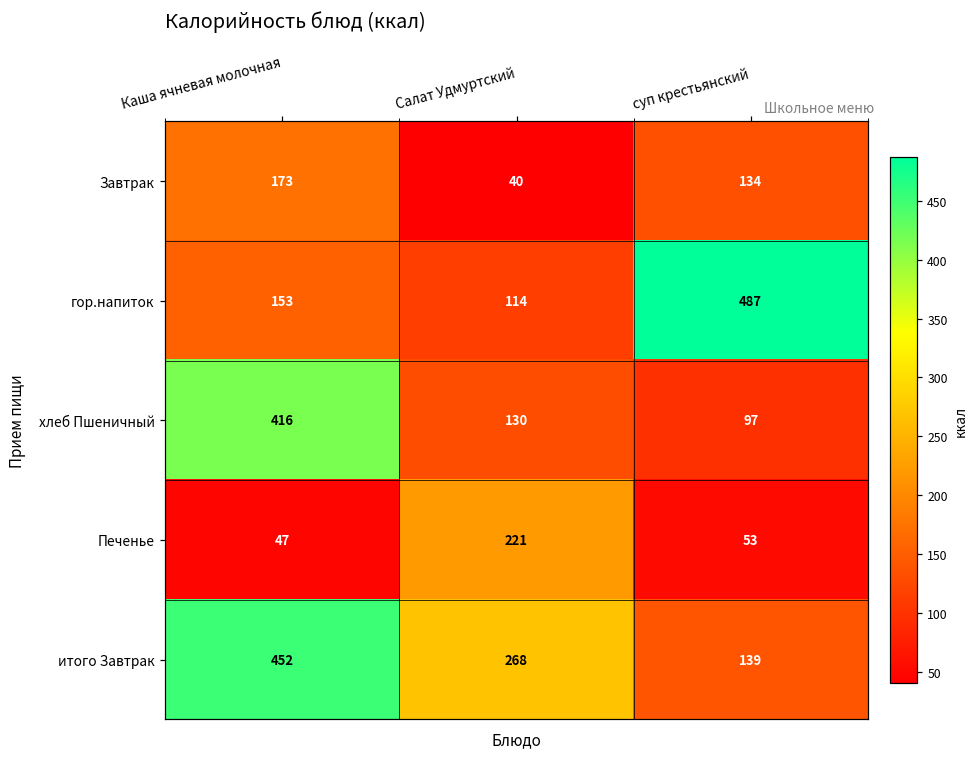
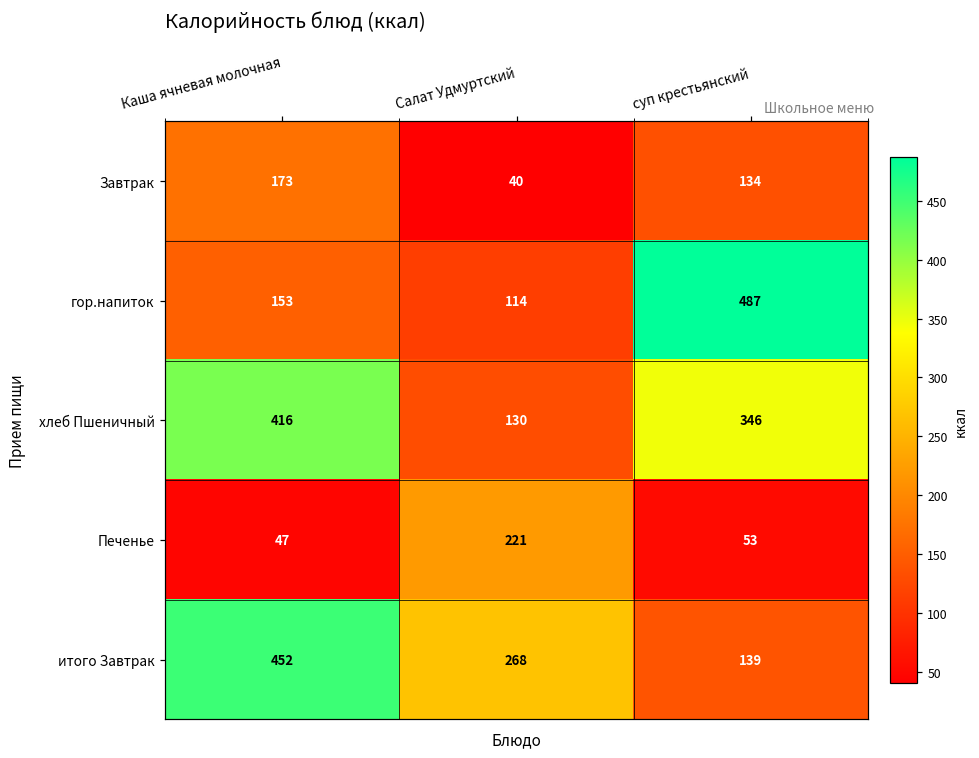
хлеб Пшеничный, суп крестьянский: 97 -> 346
